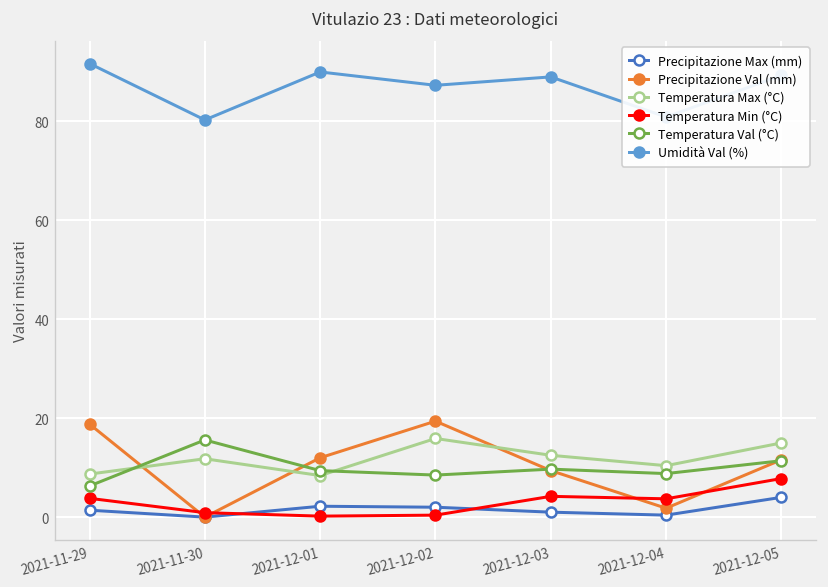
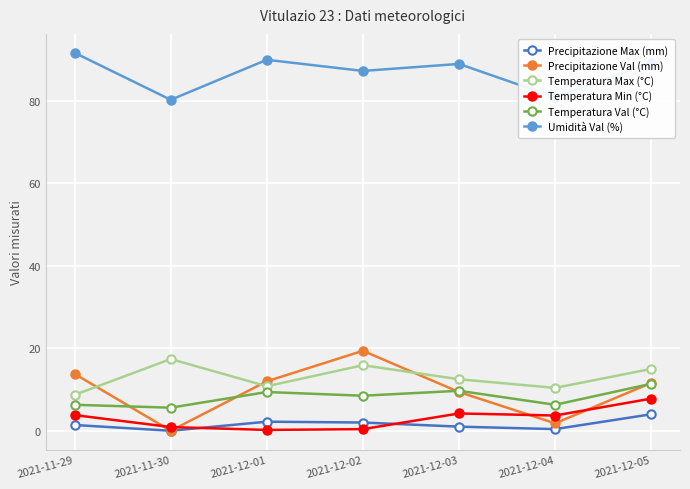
Precipitazione Val (mm), 2021-11-29: 19 -> 14
Temperatura Max (°C), 2021-11-30: 12 -> 17
Temperatura Val (°C), 2021-11-30: 16 -> 6
Temperatura Max (°C), 2021-12-01: 8 -> 11
Temperatura Val (°C), 2021-12-04: 9 -> 6
